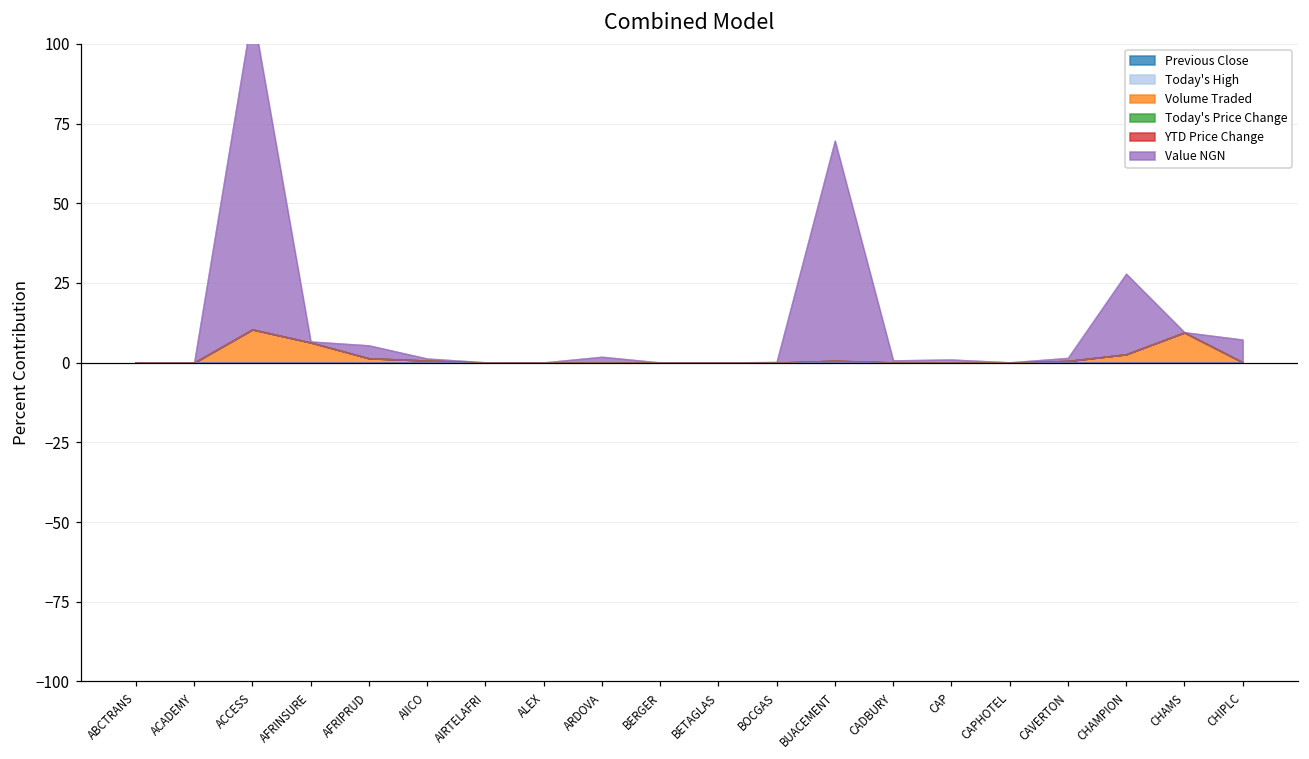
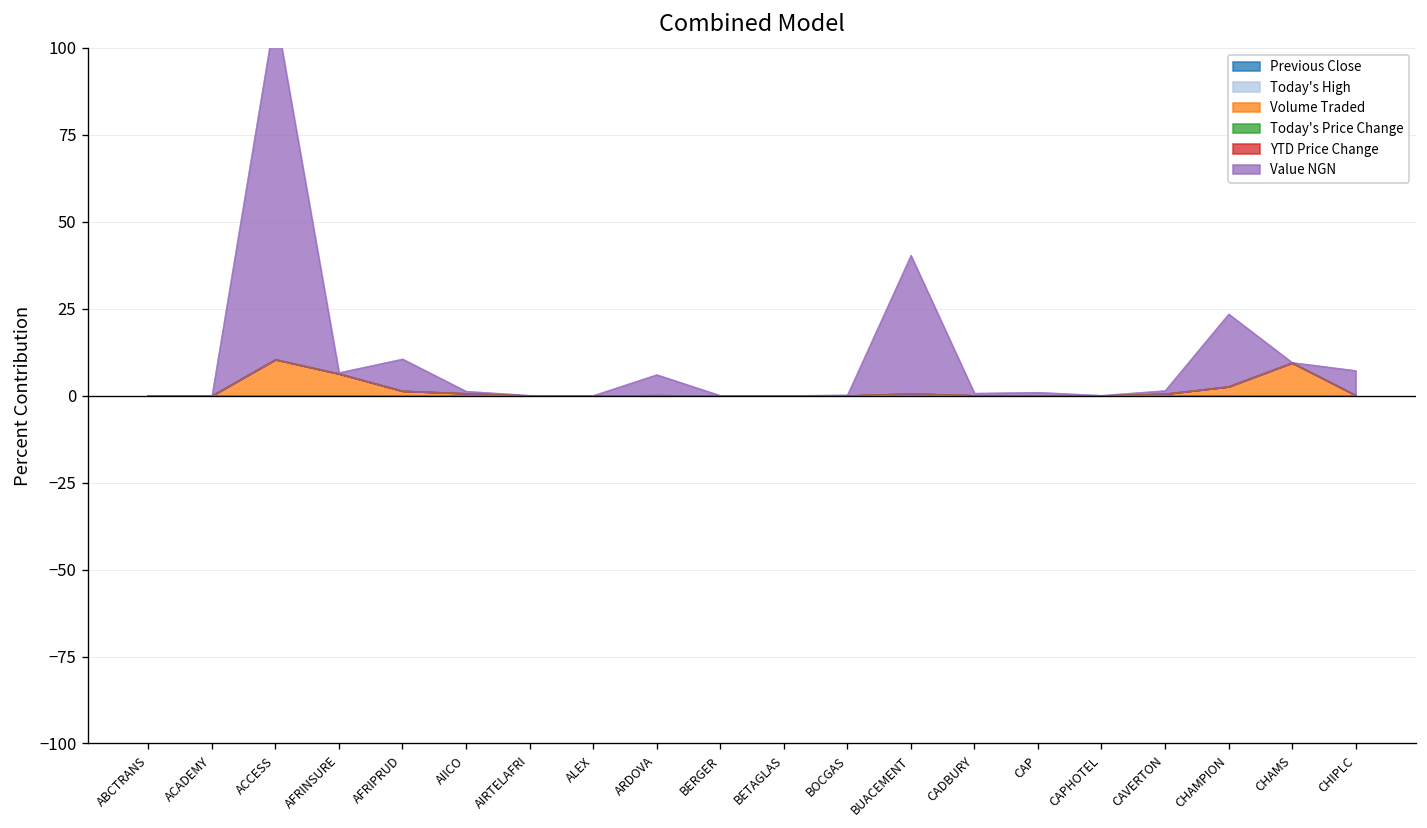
Value NGN, AFRIPRUD: 4 -> 9
Value NGN, ARDOVA: 2 -> 6
Value NGN, BUACEMENT: 69 -> 40
Value NGN, CHAMPION: 25 -> 21
